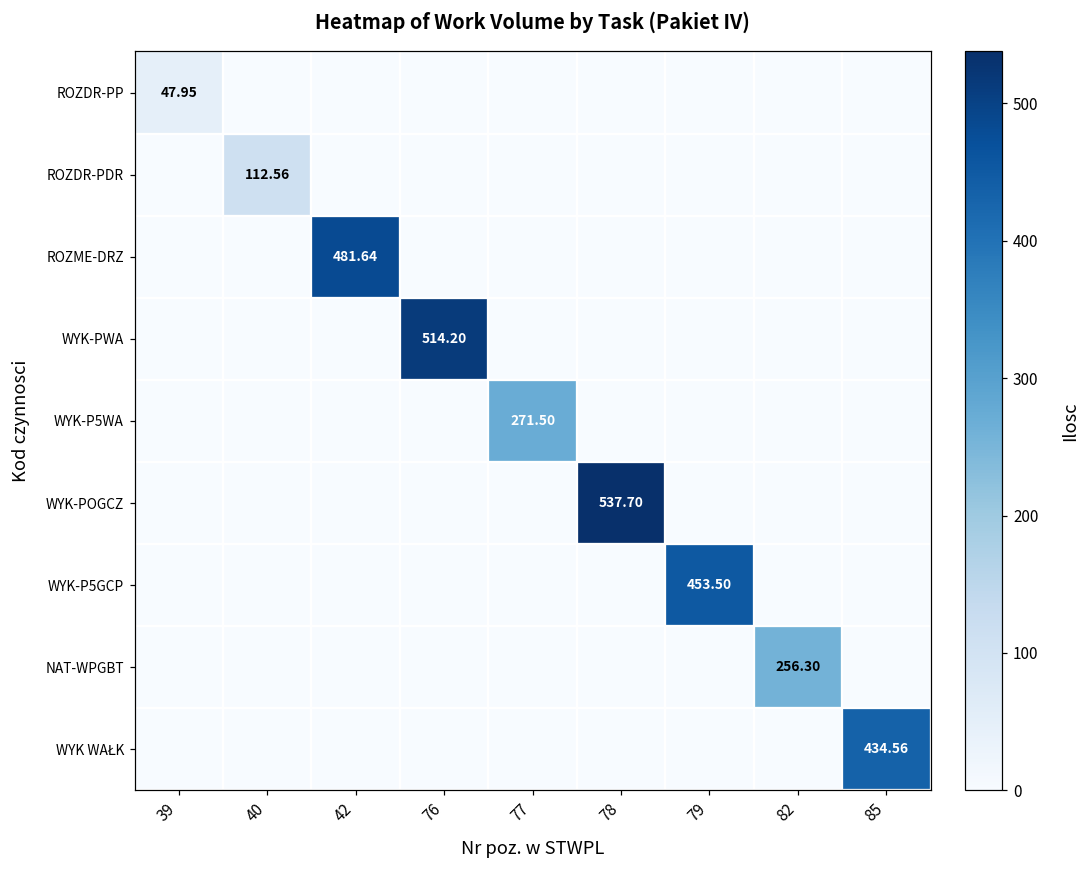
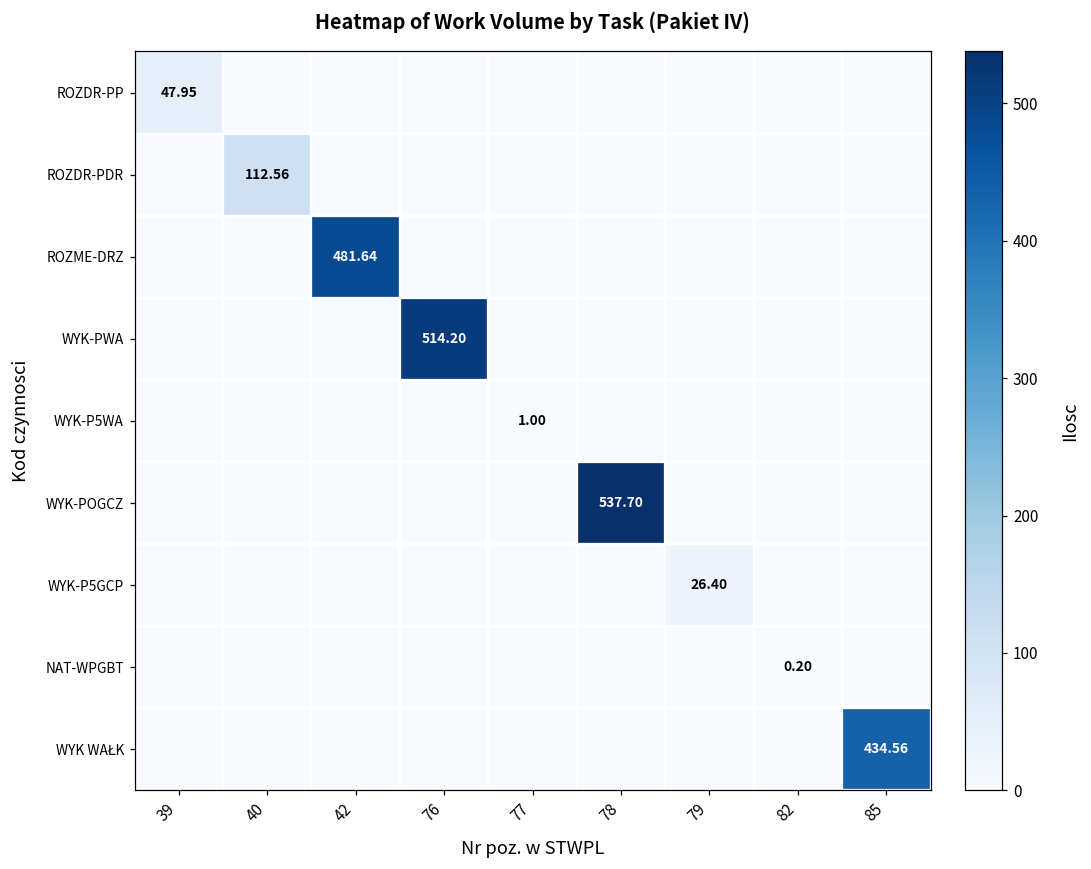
WYK-P5WA, 77: 271.50 -> 1.00
WYK-P5GCP, 79: 453.50 -> 26.40
NAT-WPGBT, 82: 256.30 -> 0.20
